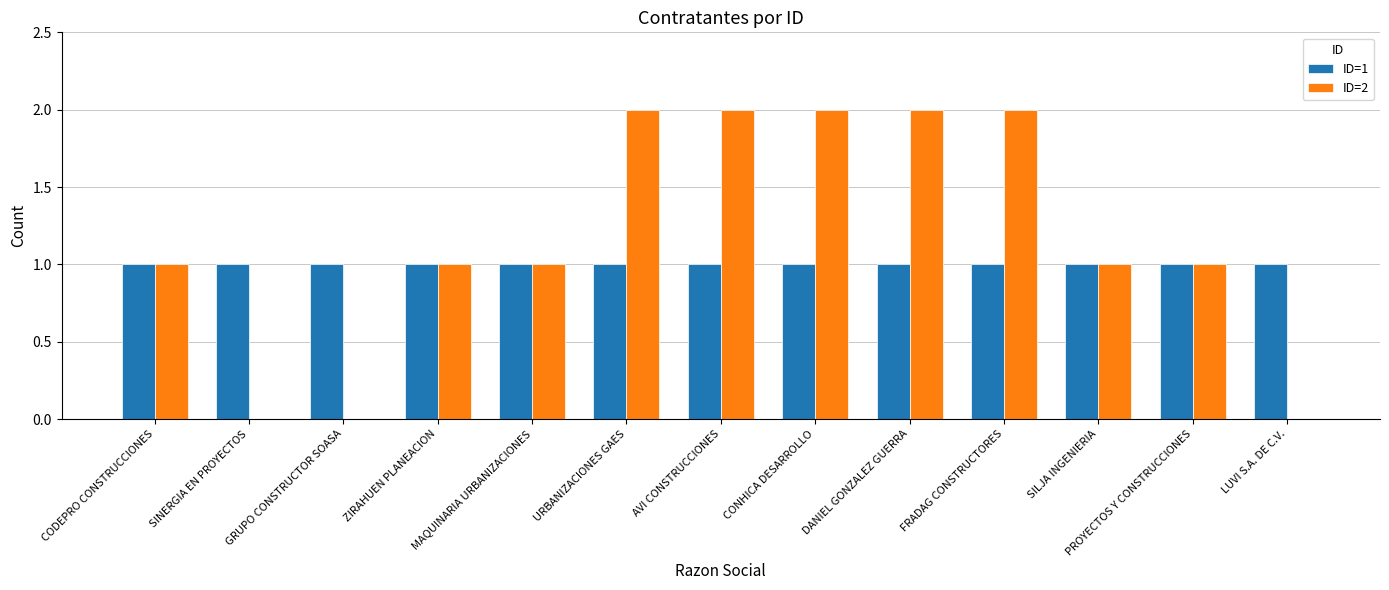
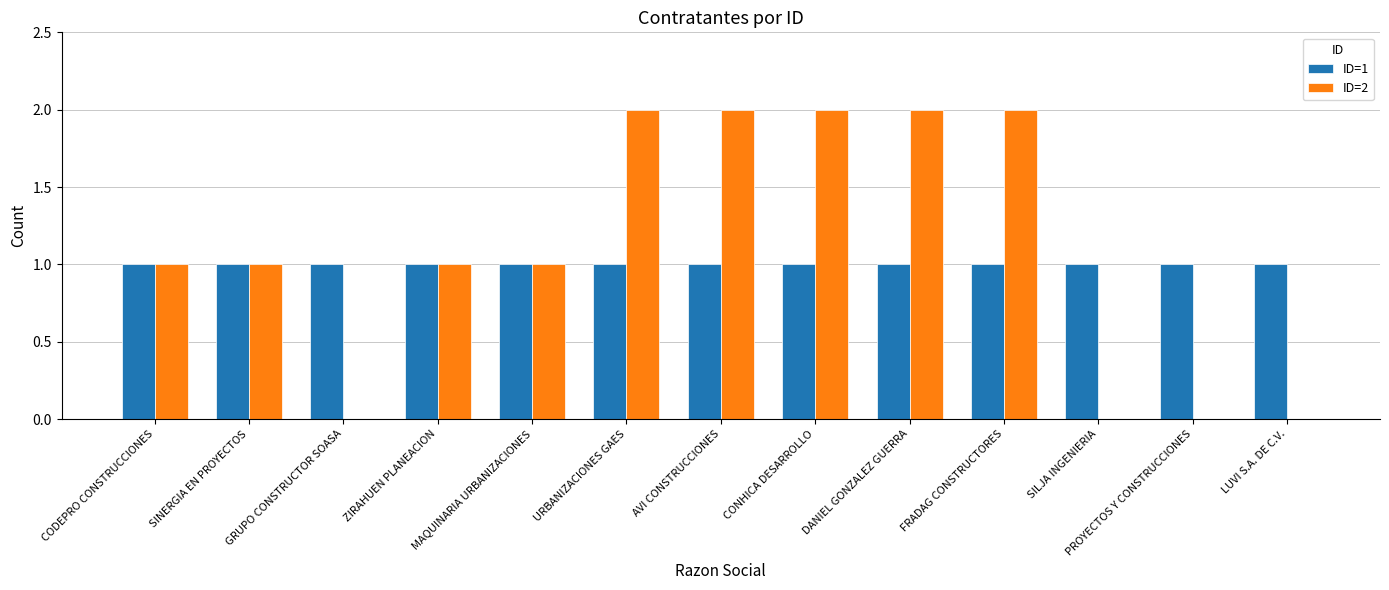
ID=2, SINERGIA EN PROYECTOS: 0 -> 1
ID=2, SILJA INGENIERIA: 1 -> 0
ID=2, PROYECTOS Y CONSTRUCCIONES: 1 -> 0
